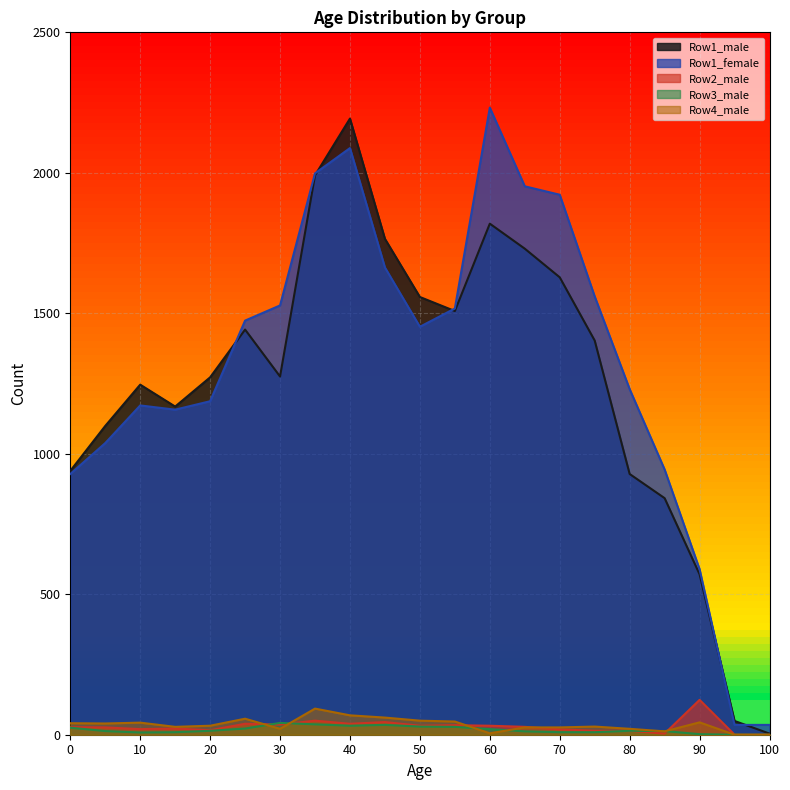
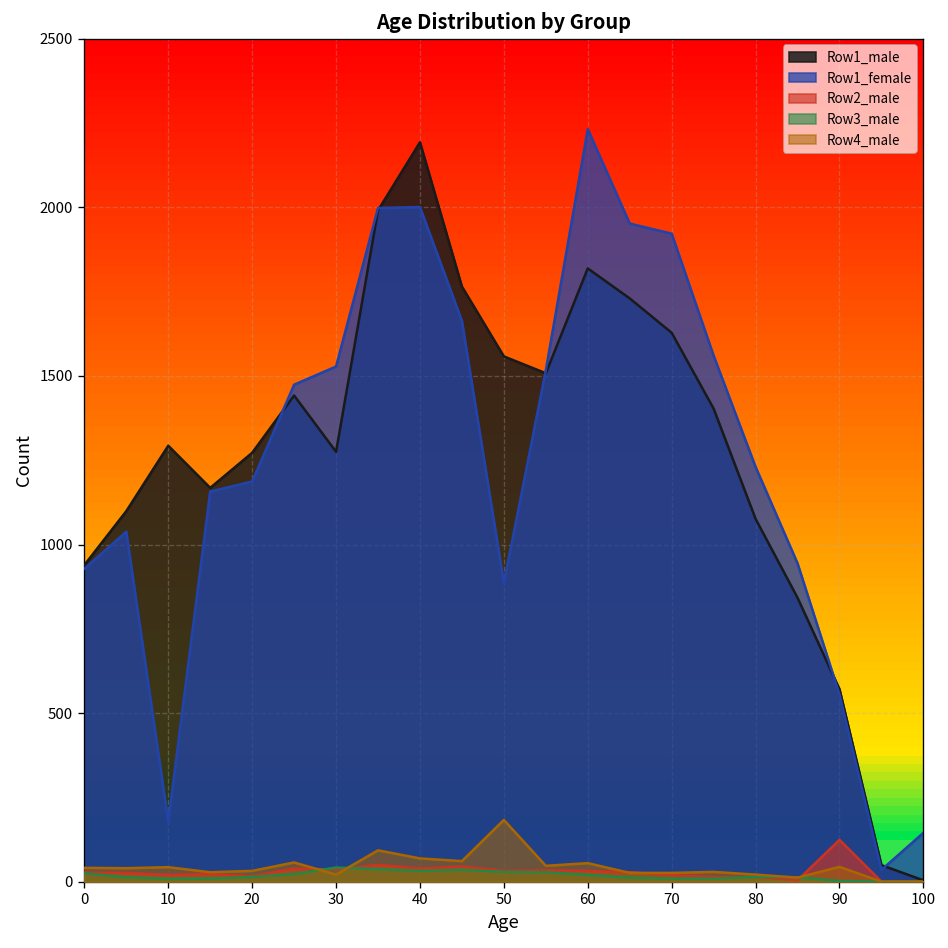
Row1_male, 10: 1250 -> 1290
Row1_female, 10: 1170 -> 180
Row1_female, 40: 2090 -> 2000
Row1_female, 50: 1450 -> 890
Row4_male, 50: 50 -> 180
Row4_male, 60: 10 -> 60
Row1_male, 80: 930 -> 1080
Row1_female, 90: 590 -> 560
Row1_female, 100: 40 -> 150
